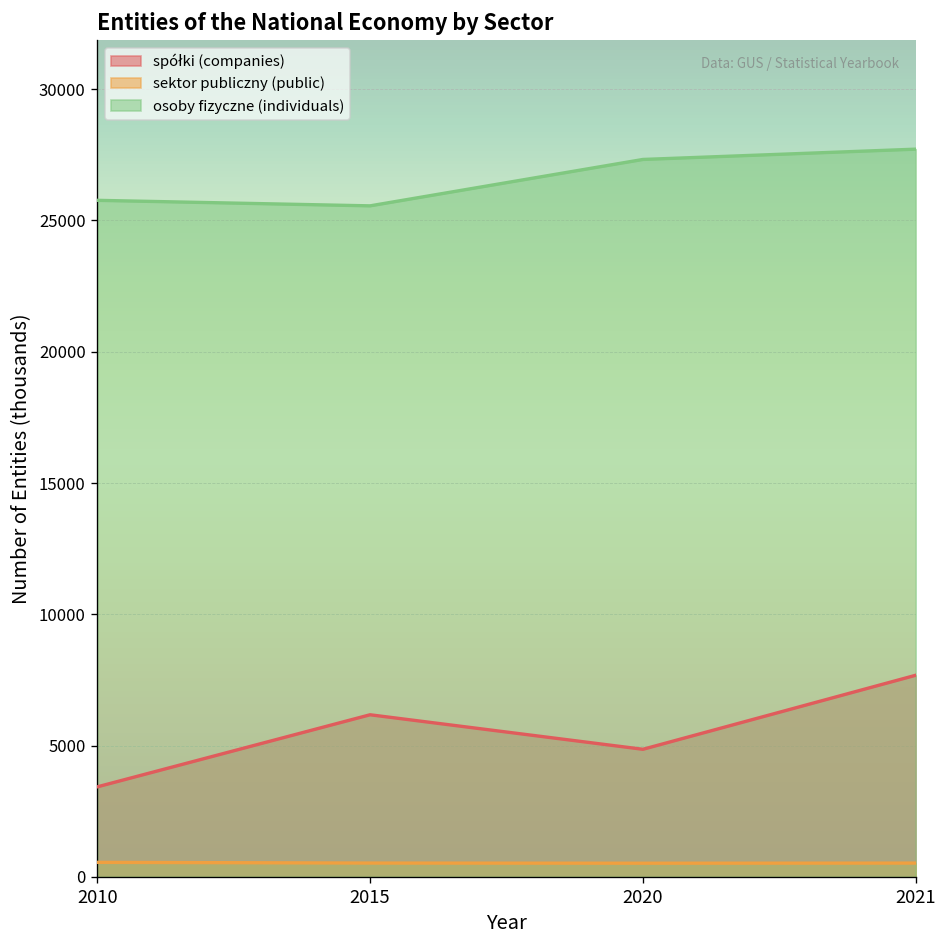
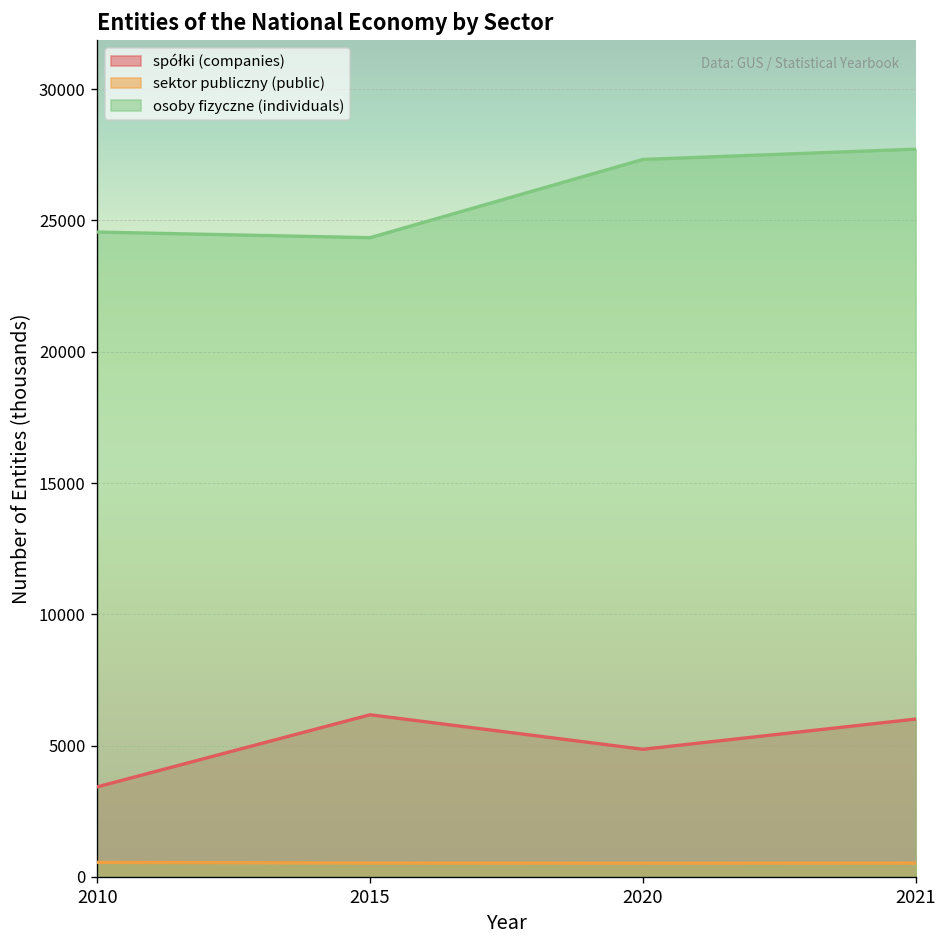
osoby fizyczne (individuals), 2010: 25800 -> 24600
osoby fizyczne (individuals), 2015: 25600 -> 24300
spółki (companies), 2021: 7700 -> 6000
